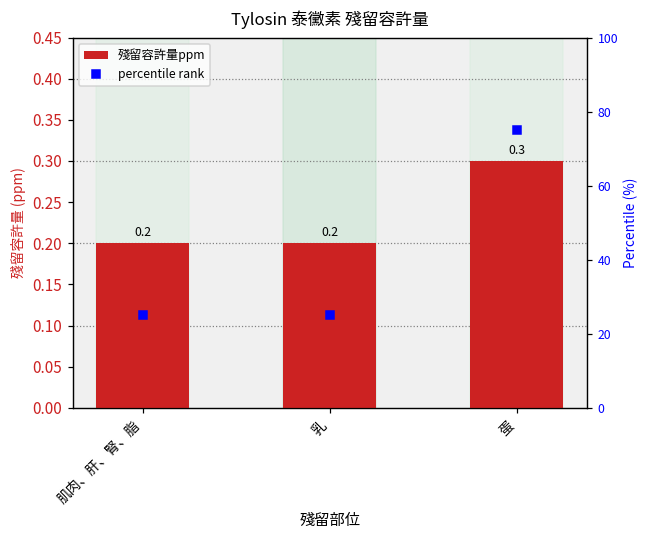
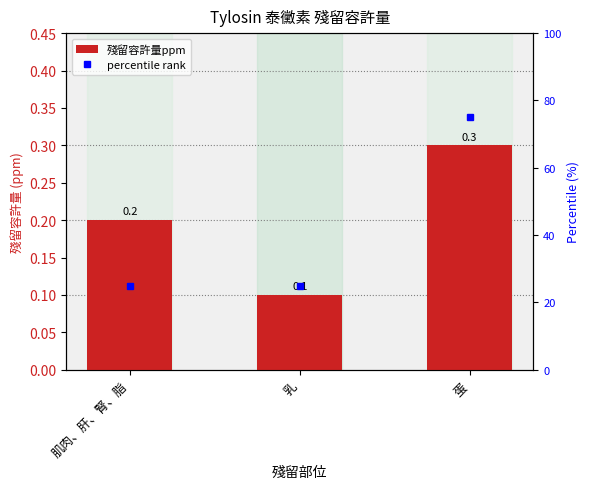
殘留容許量ppm, 乳: 0.2 -> 0.1
